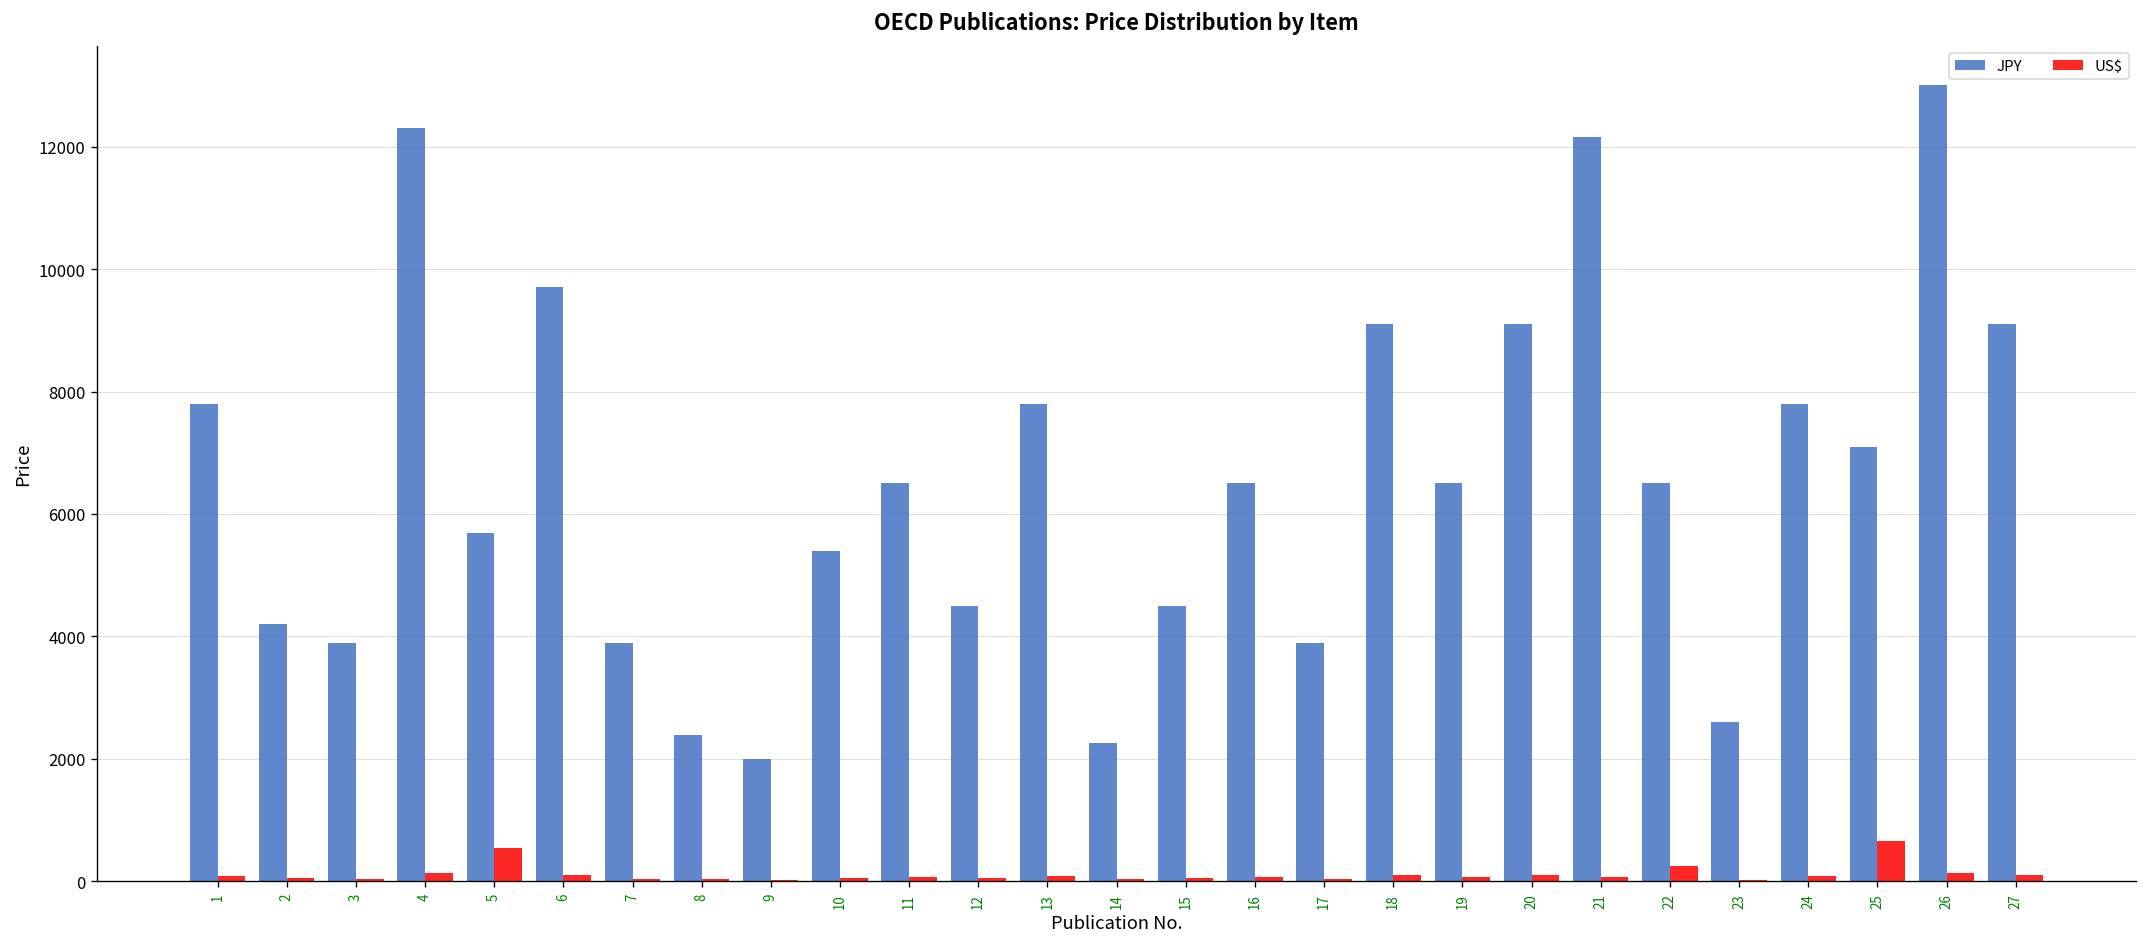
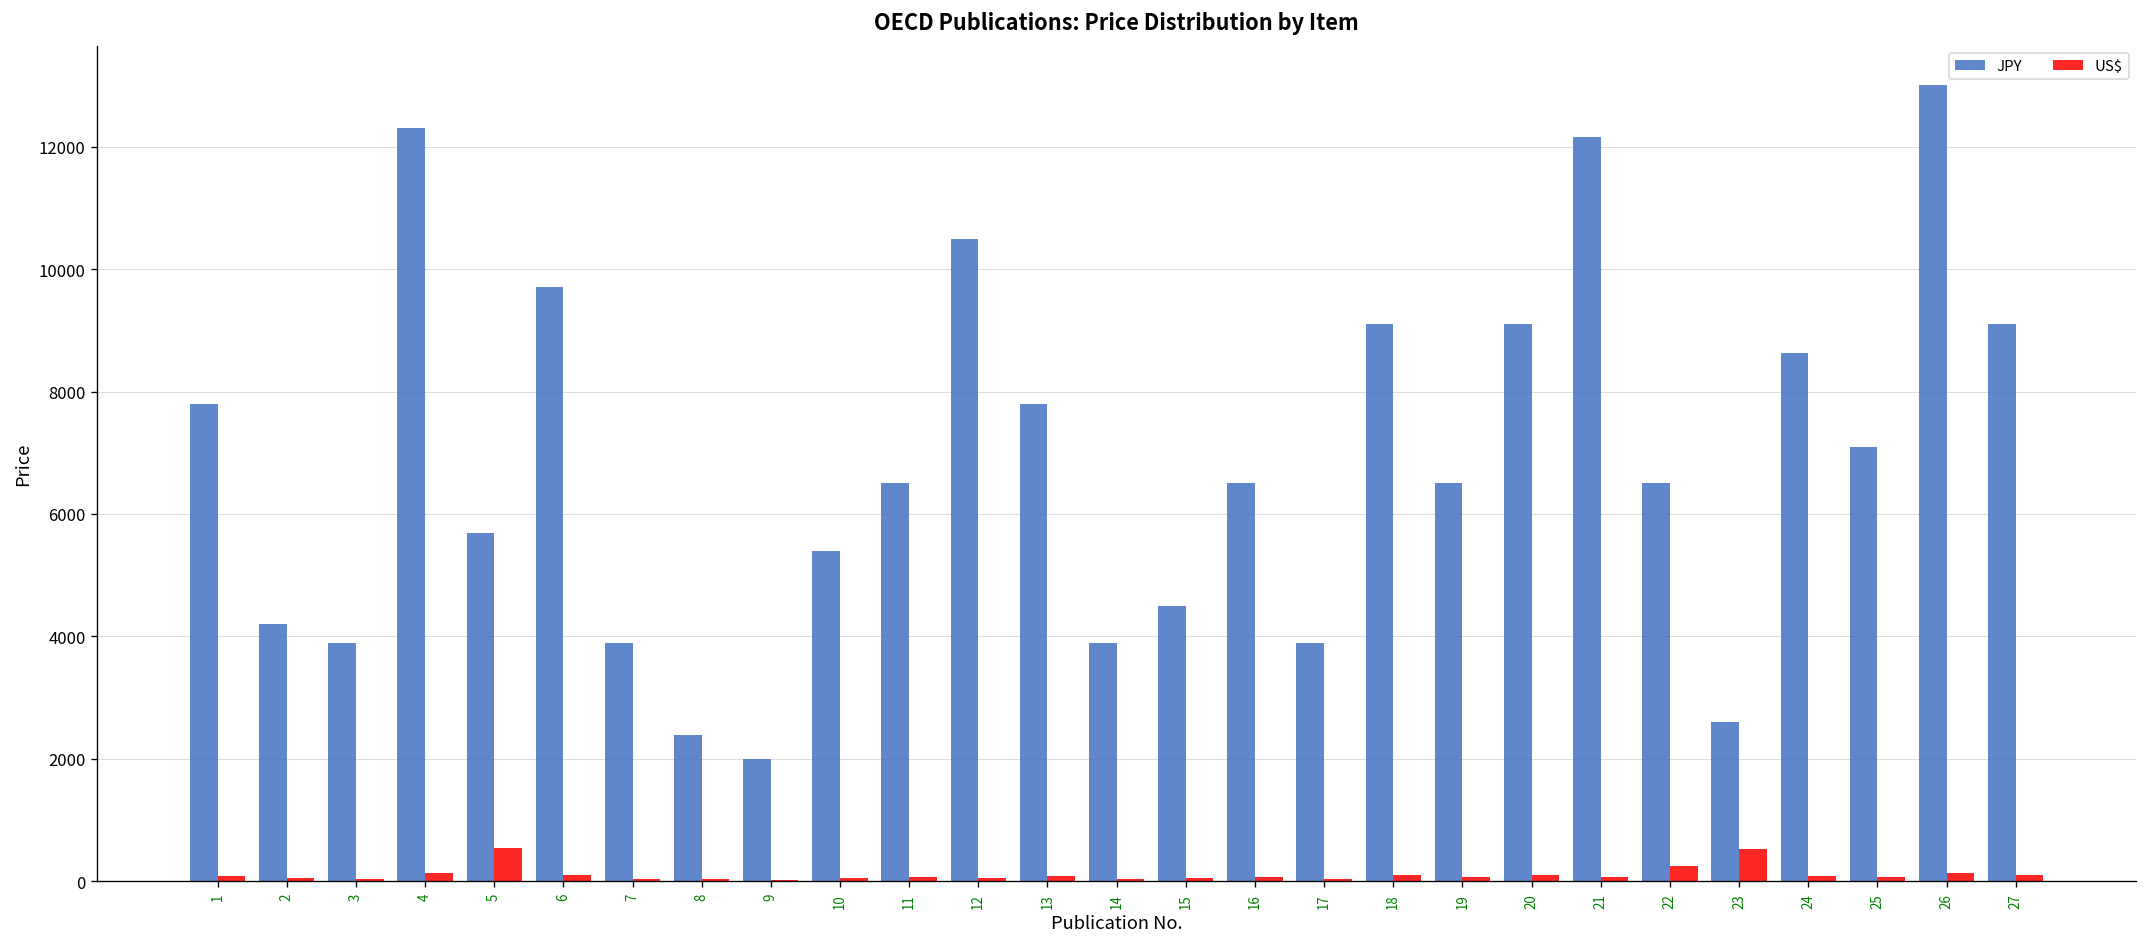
JPY, 12: 4500 -> 10500
JPY, 14: 2300 -> 3900
US$, 23: 0 -> 500
JPY, 24: 7800 -> 8600
US$, 25: 700 -> 100
